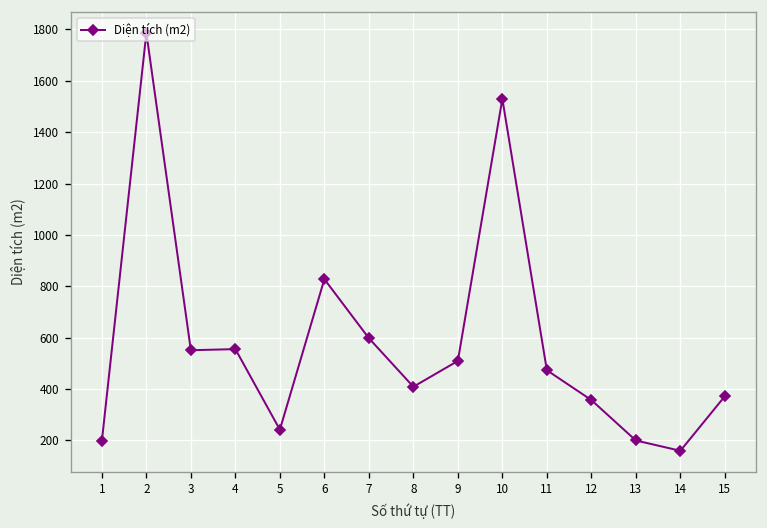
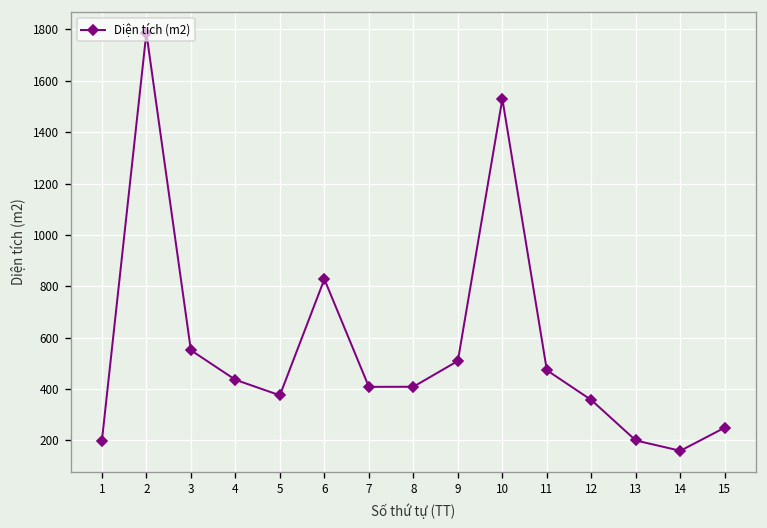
4: 560 -> 440
5: 240 -> 380
7: 600 -> 410
15: 370 -> 250
